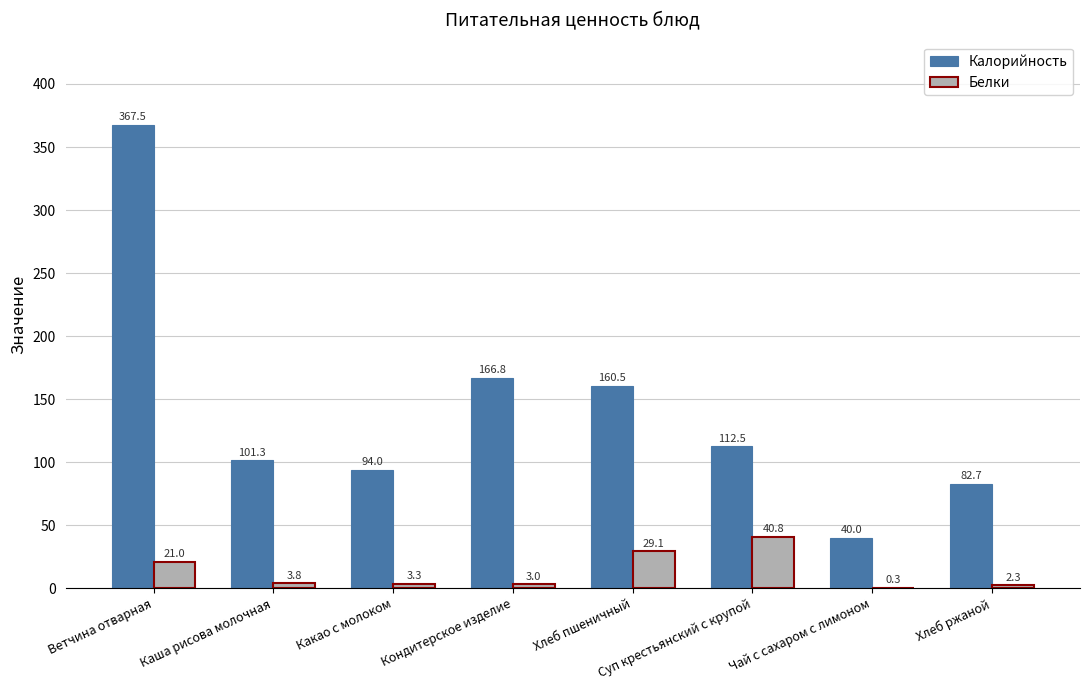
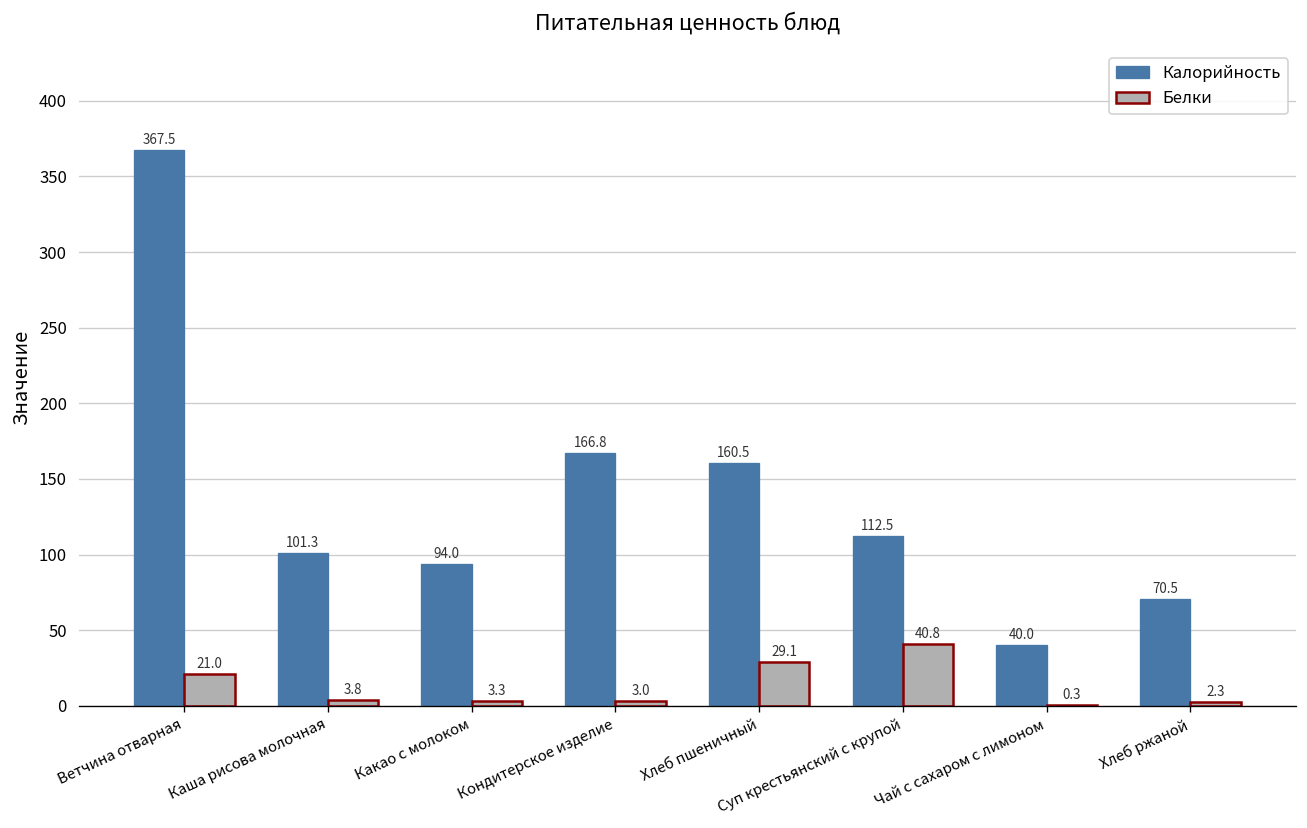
Калорийность, Хлеб ржаной: 82.7 -> 70.5
